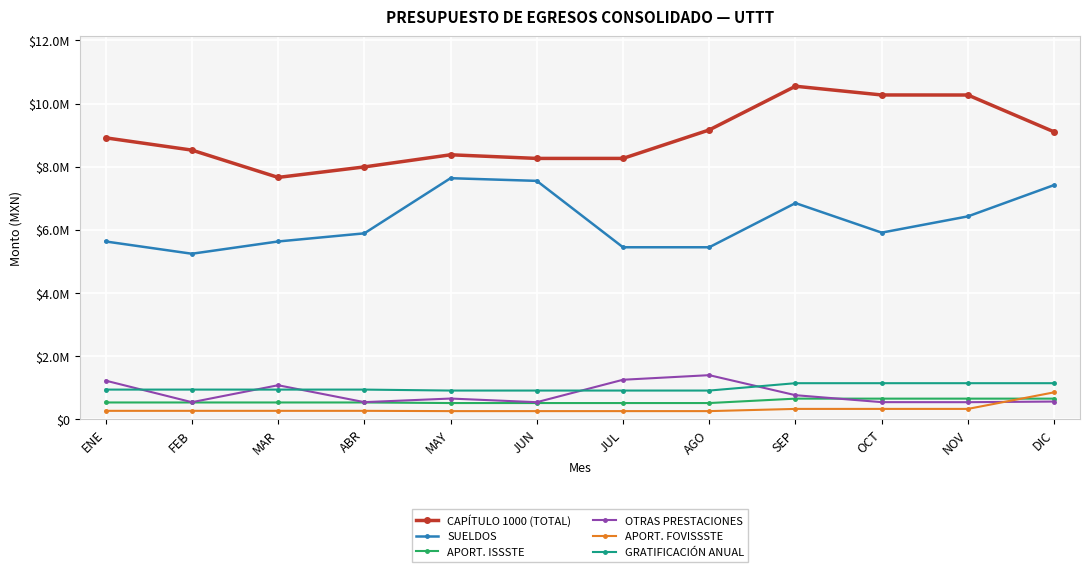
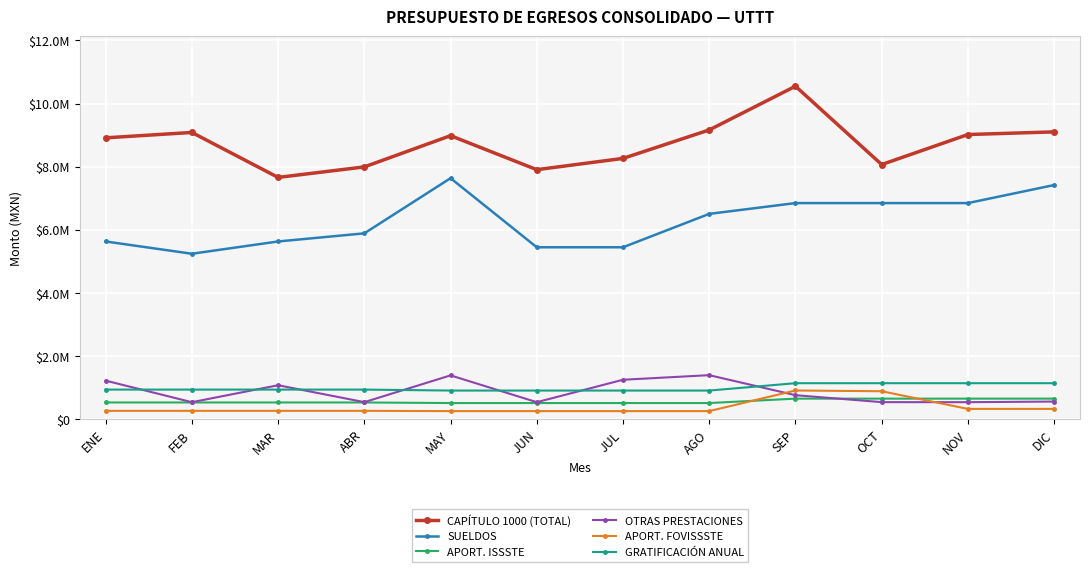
CAPÍTULO 1000 (TOTAL), FEB: $8500000 -> $9100000
CAPÍTULO 1000 (TOTAL), MAY: $8400000 -> $9000000
OTRAS PRESTACIONES, MAY: $700000 -> $1400000
CAPÍTULO 1000 (TOTAL), JUN: $8300000 -> $7900000
SUELDOS, JUN: $7600000 -> $5400000
SUELDOS, AGO: $5400000 -> $6500000
APORT. FOVISSSTE, SEP: $300000 -> $900000
CAPÍTULO 1000 (TOTAL), OCT: $10300000 -> $8100000
SUELDOS, OCT: $5900000 -> $6800000
APORT. FOVISSSTE, OCT: $300000 -> $900000
CAPÍTULO 1000 (TOTAL), NOV: $10300000 -> $9000000
SUELDOS, NOV: $6400000 -> $6800000
APORT. FOVISSSTE, DIC: $900000 -> $300000
